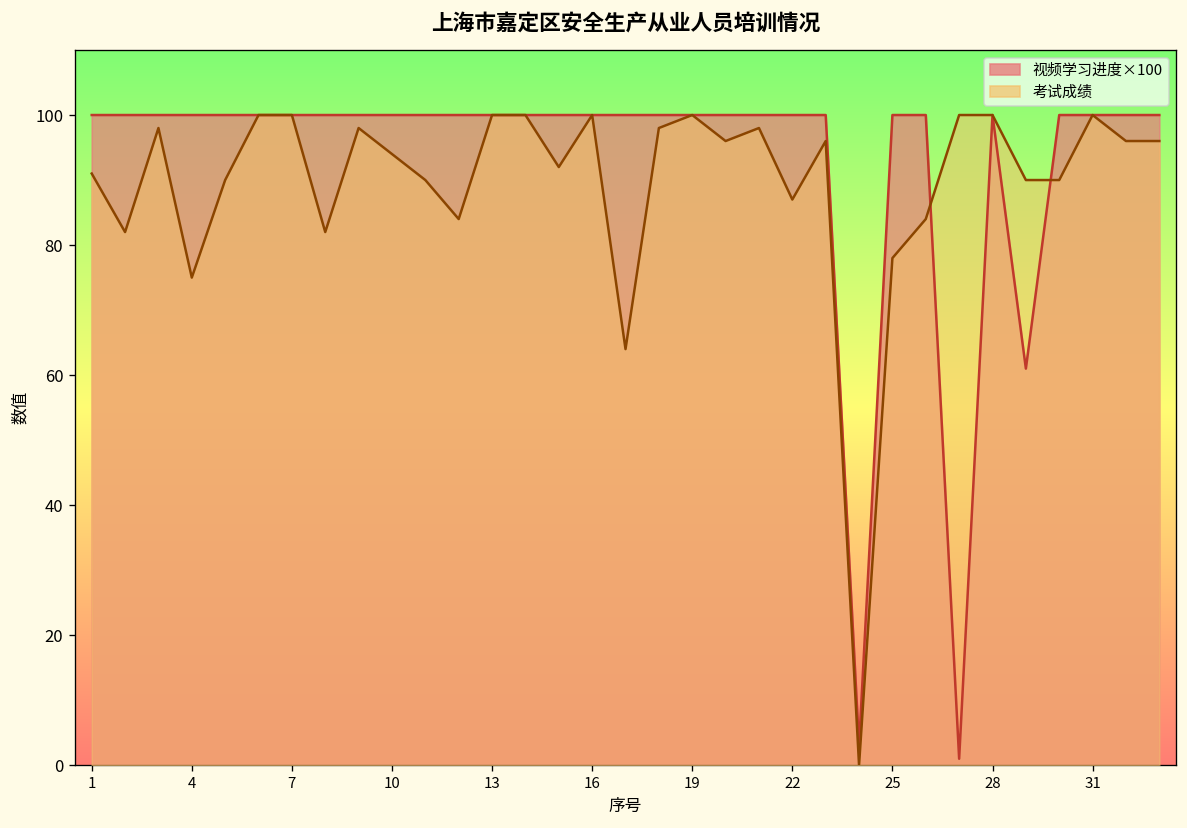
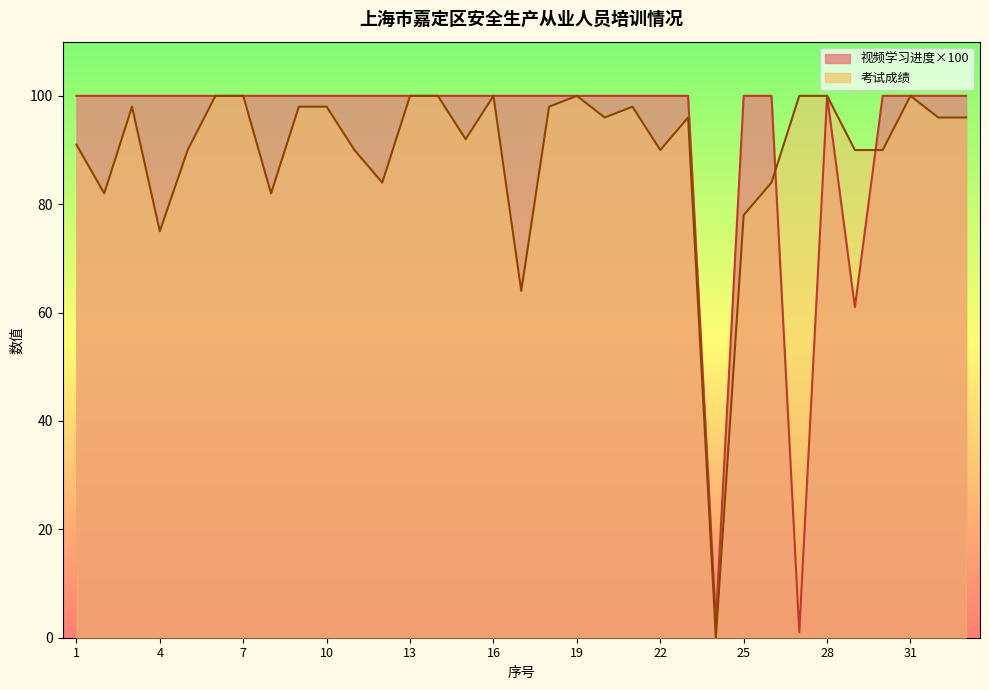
考试成绩, 10: 94 -> 98
考试成绩, 22: 87 -> 90
